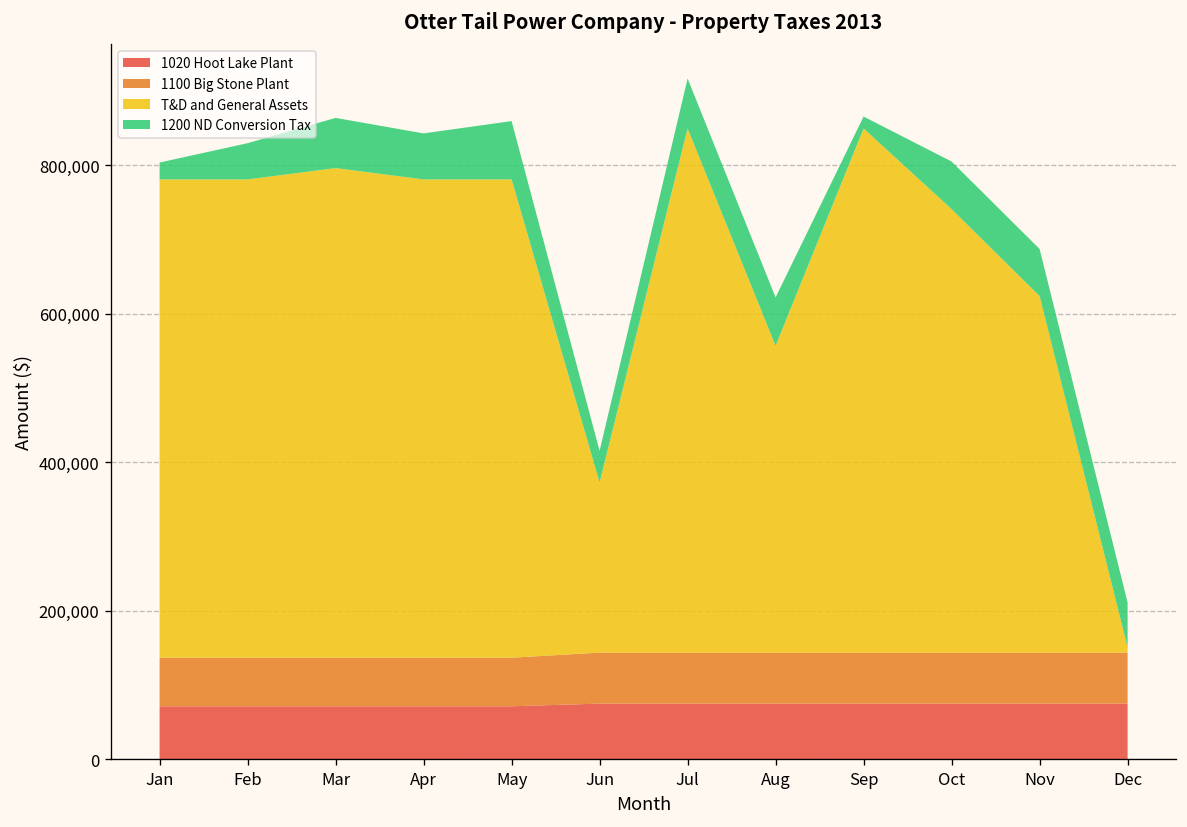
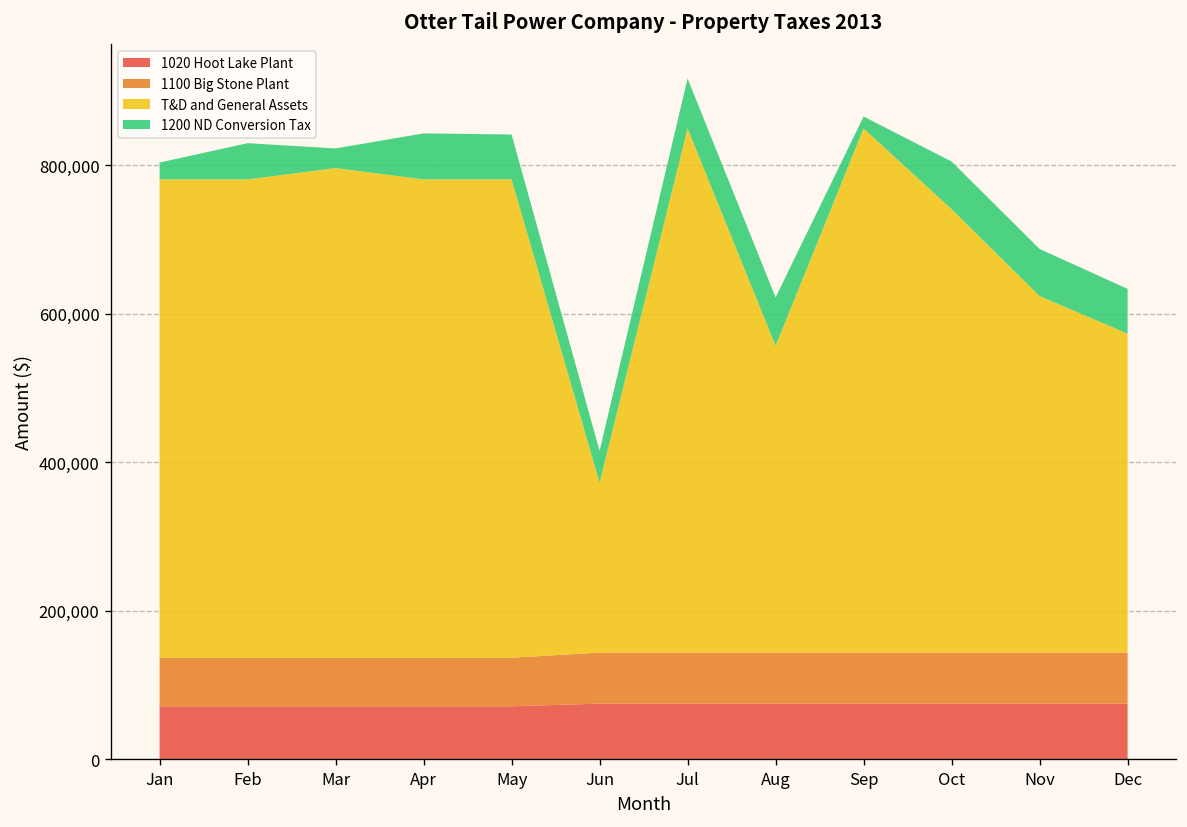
1200 ND Conversion Tax, Mar: 70,000 -> 30,000
1200 ND Conversion Tax, May: 80,000 -> 60,000
T&D and General Assets, Dec: 10,000 -> 430,000
